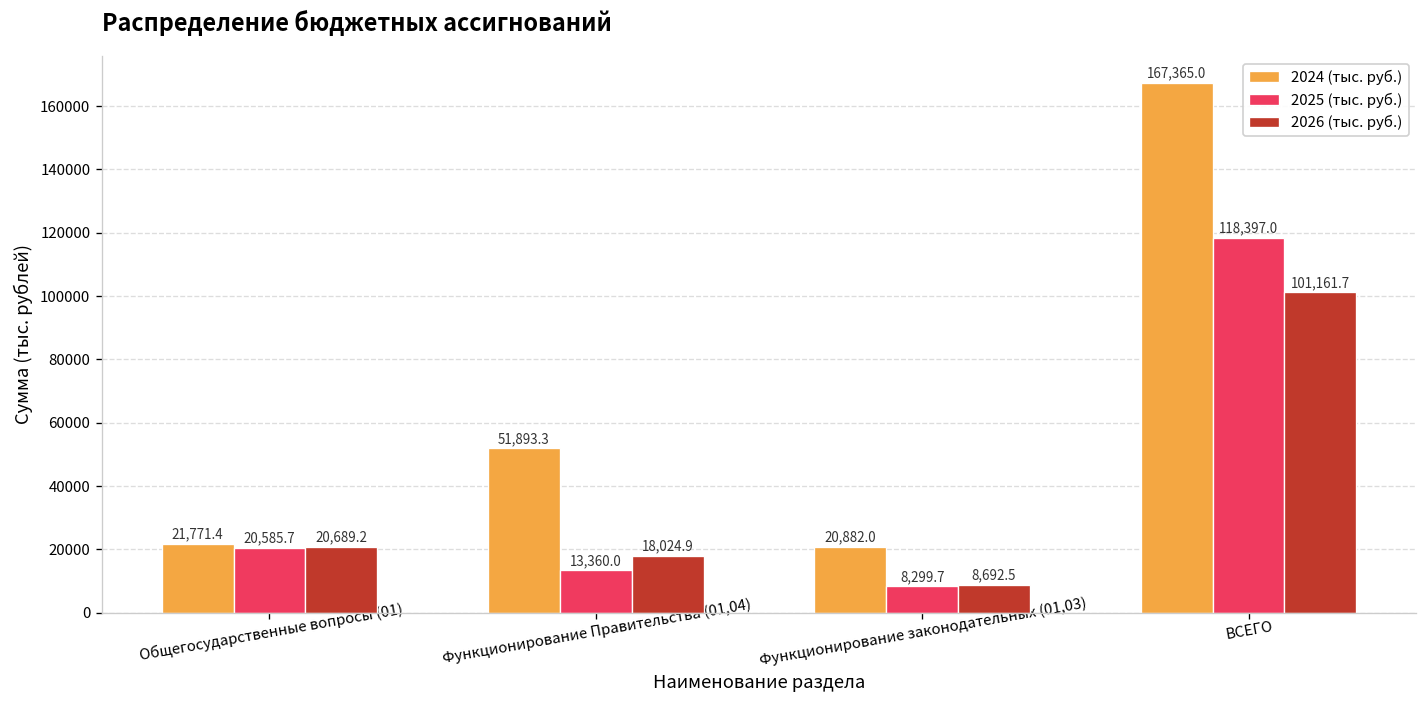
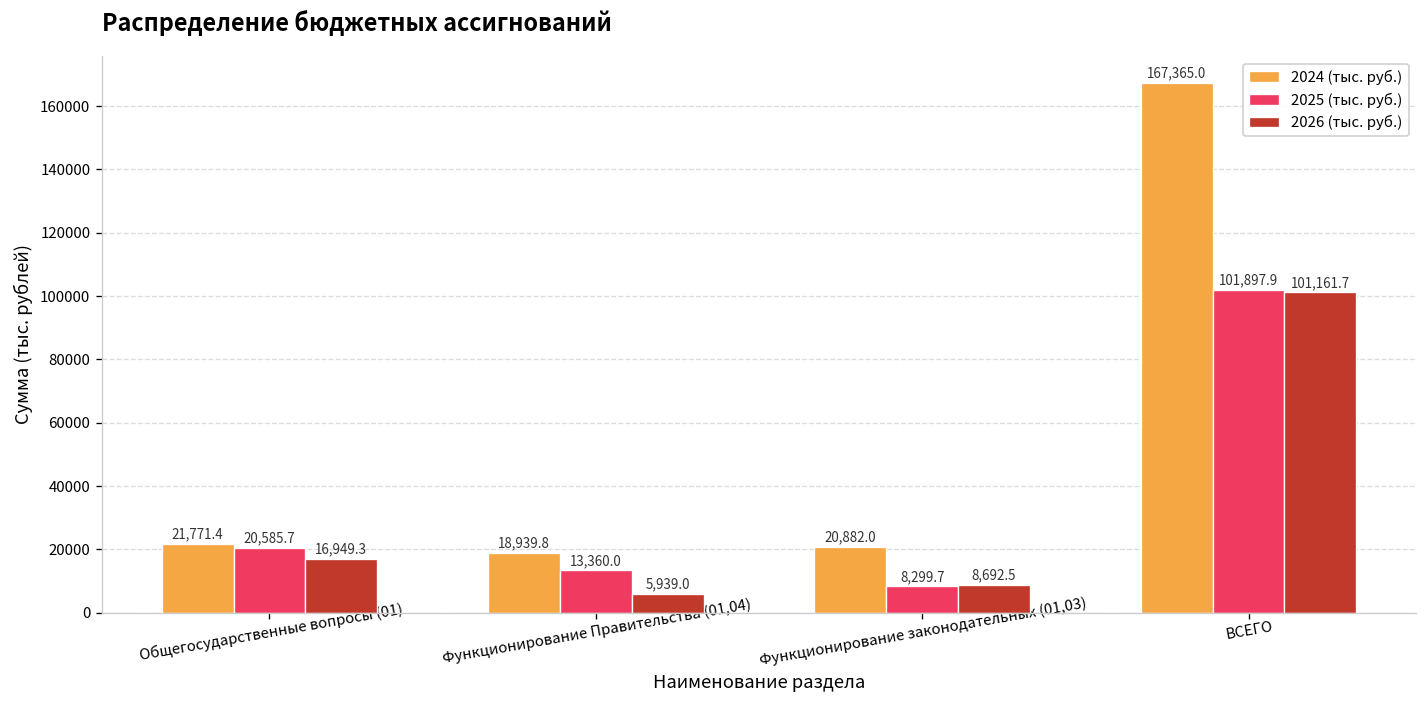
2026 (тыс. руб.), Общегосударственные вопросы (01): 20,689.2 -> 16,949.3
2024 (тыс. руб.), Функционирование Правительства (01,04): 51,893.3 -> 18,939.8
2026 (тыс. руб.), Функционирование Правительства (01,04): 18,024.9 -> 5,939.0
2025 (тыс. руб.), ВСЕГО: 118,397.0 -> 101,897.9
